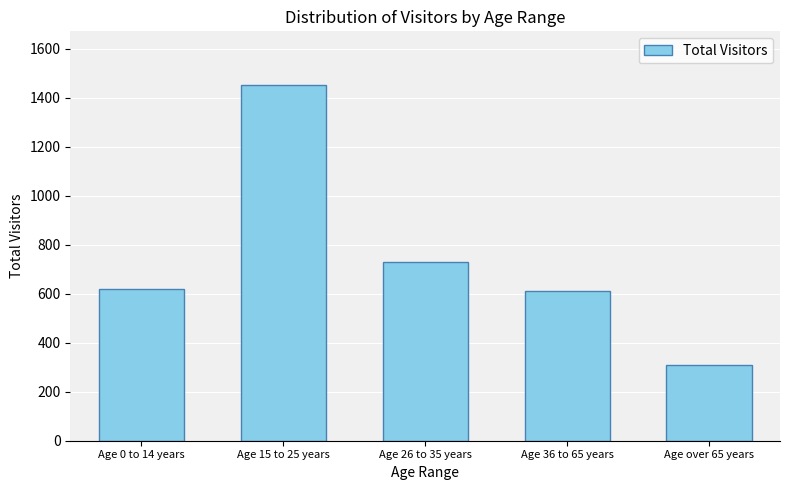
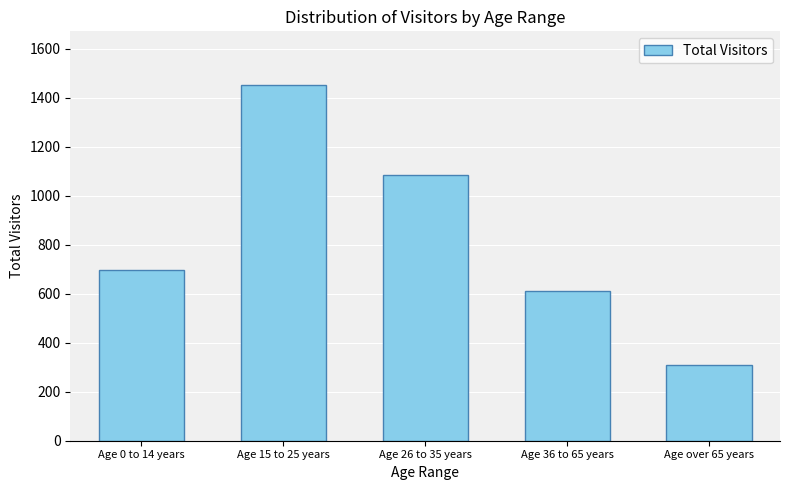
Age 0 to 14 years: 620 -> 700
Age 26 to 35 years: 730 -> 1080
